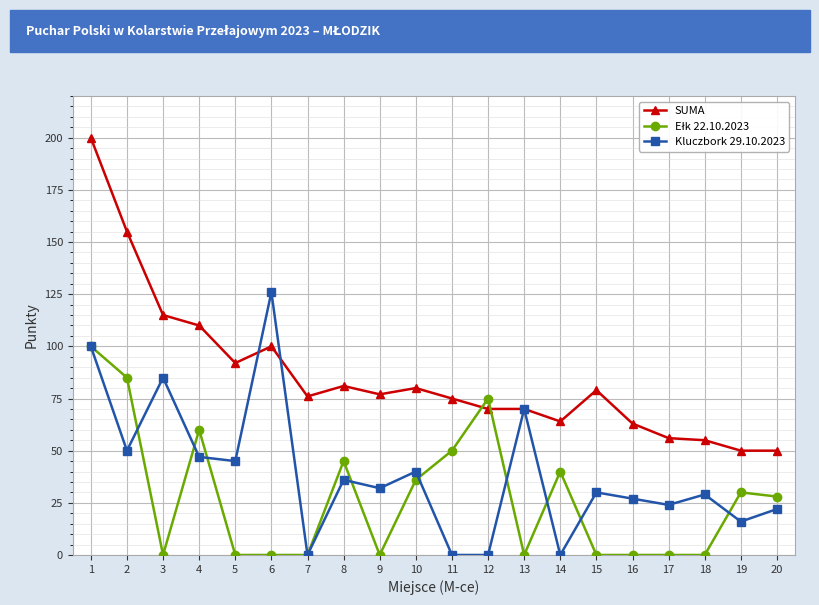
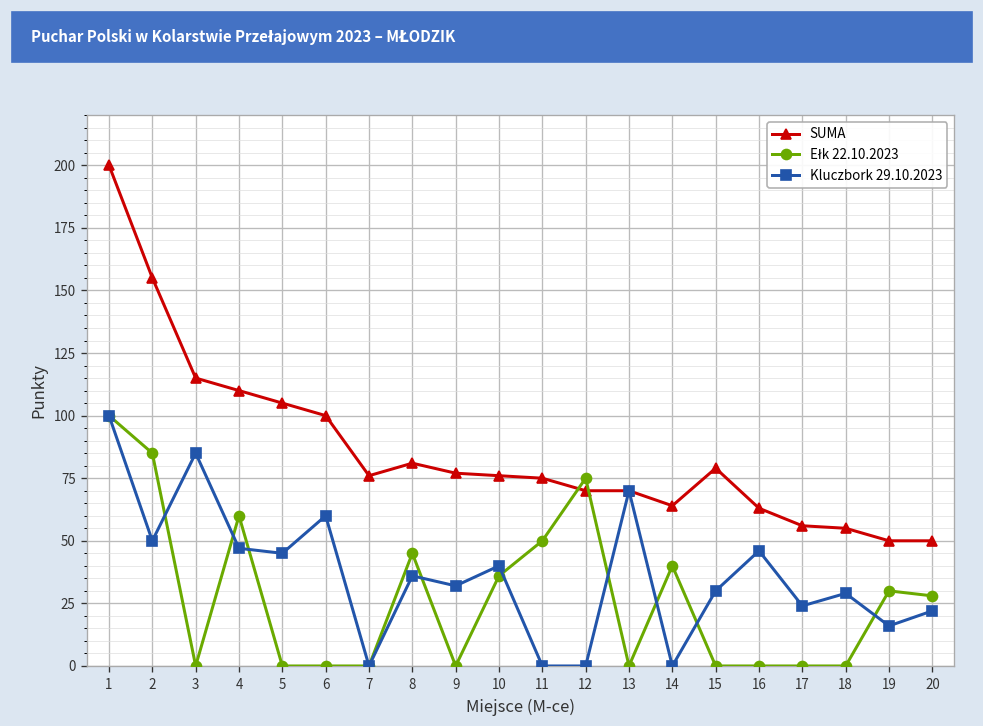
SUMA, 5: 92 -> 105
Kluczbork 29.10.2023, 6: 126 -> 60
SUMA, 10: 80 -> 76
Kluczbork 29.10.2023, 16: 27 -> 46
